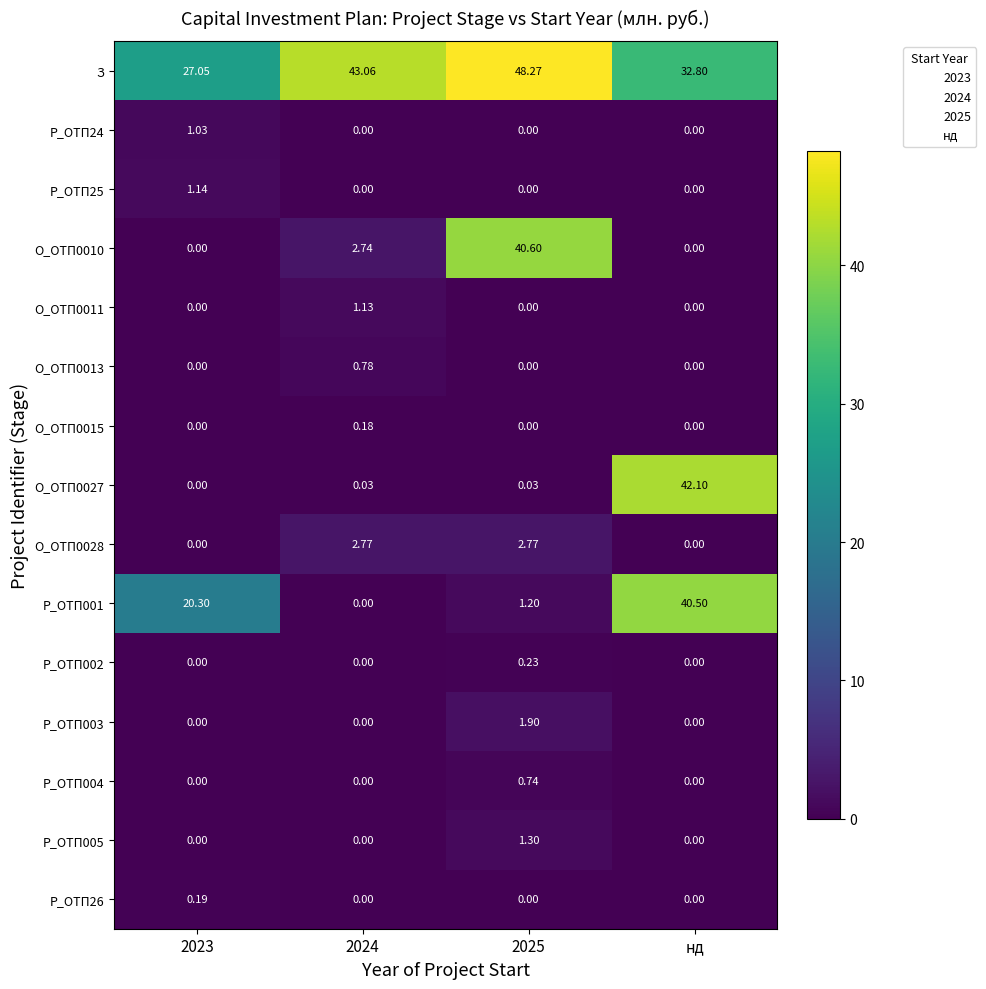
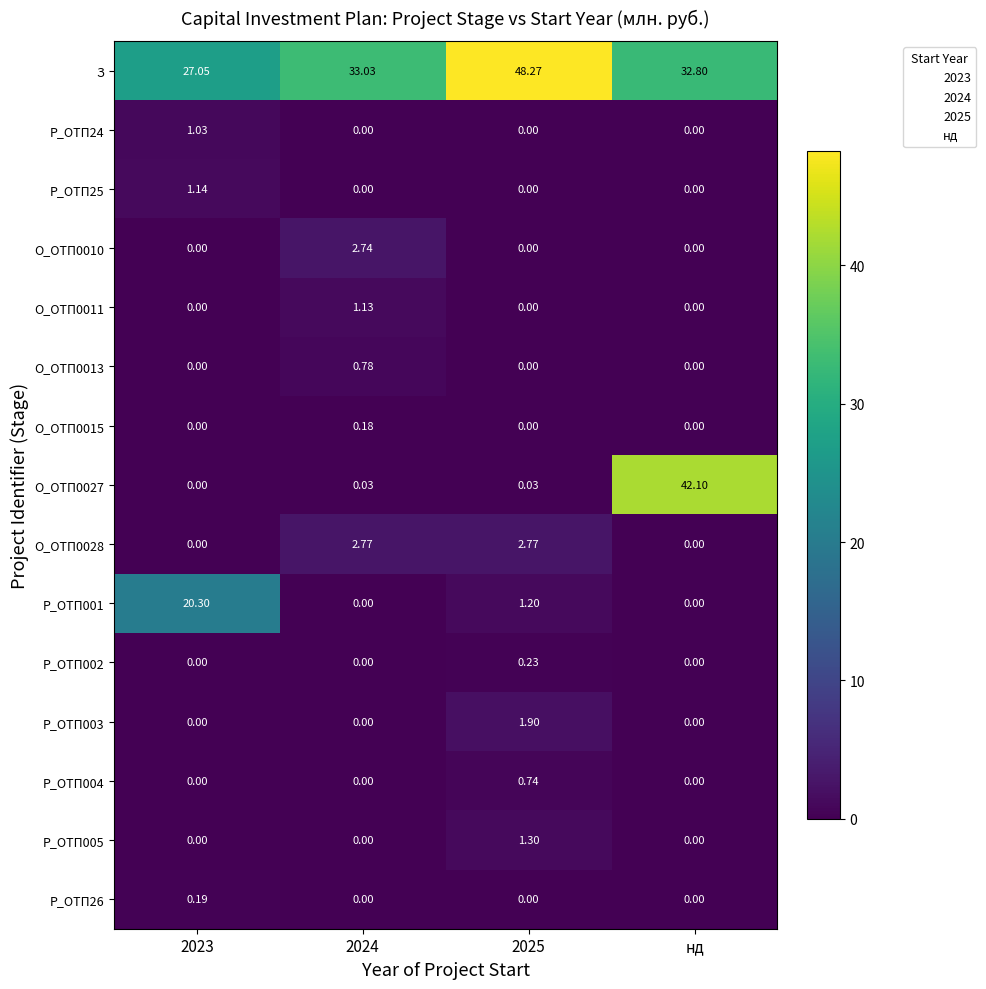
З, 2024: 43.06 -> 33.03
О_ОТП0010, 2025: 40.60 -> 0.00
Р_ОТП001, нд: 40.50 -> 0.00
